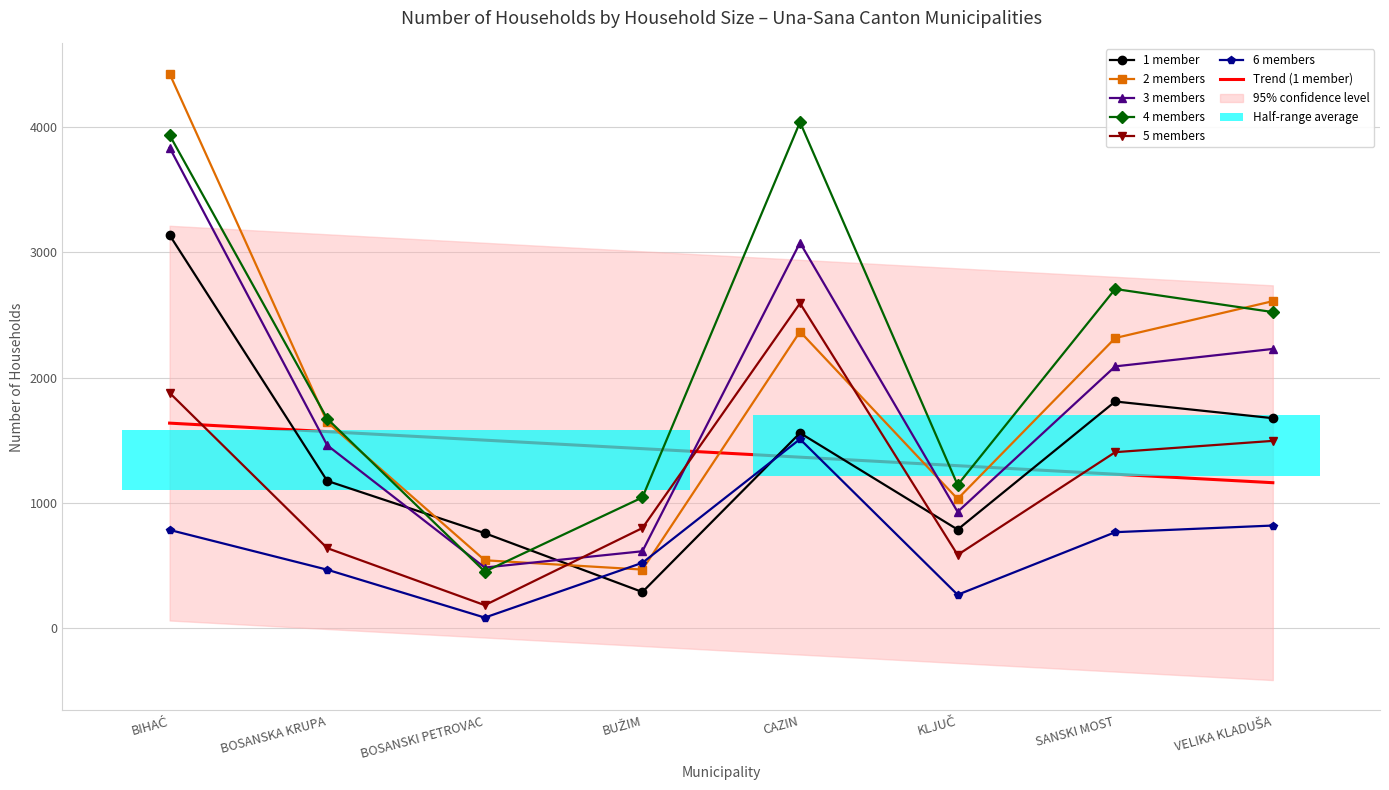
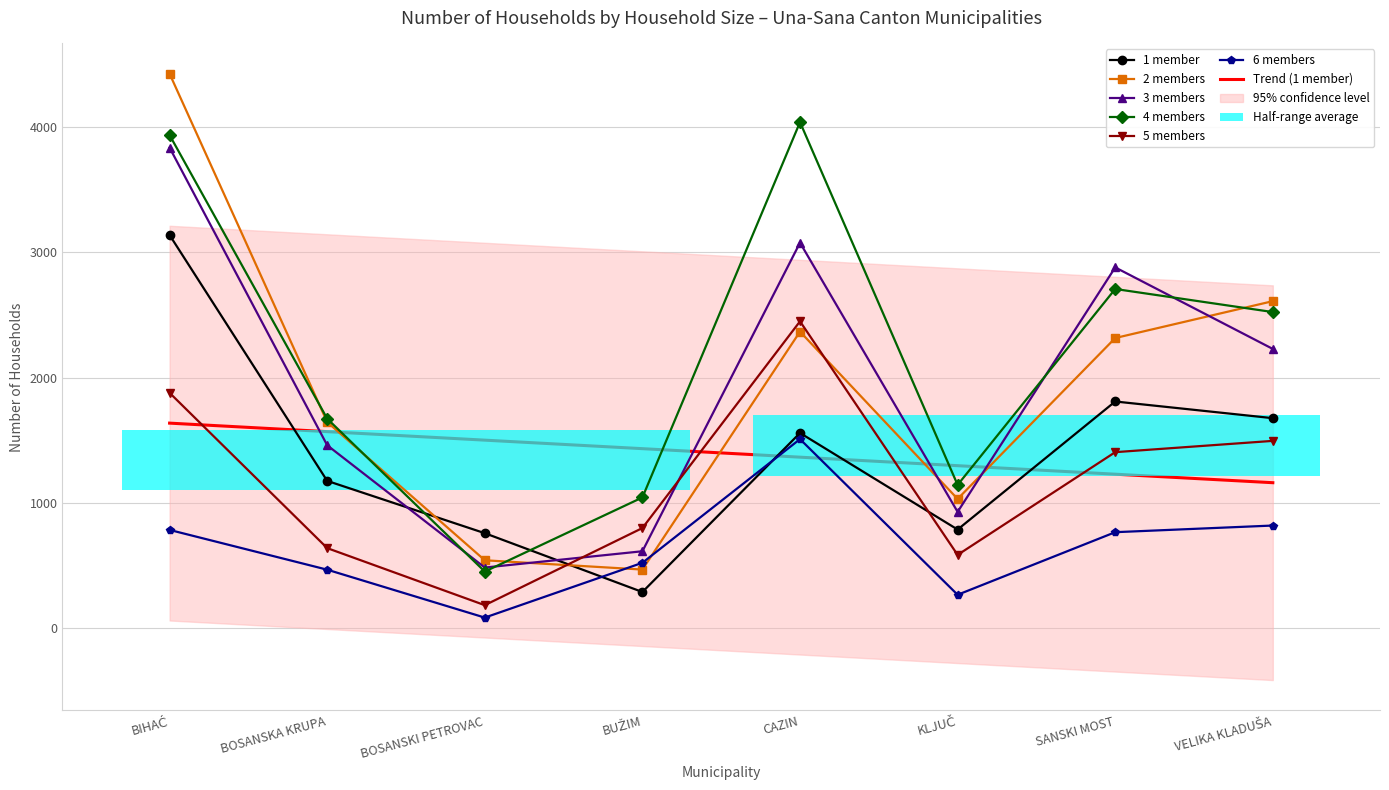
5 members, CAZIN: 2590 -> 2450
3 members, SANSKI MOST: 2090 -> 2880
